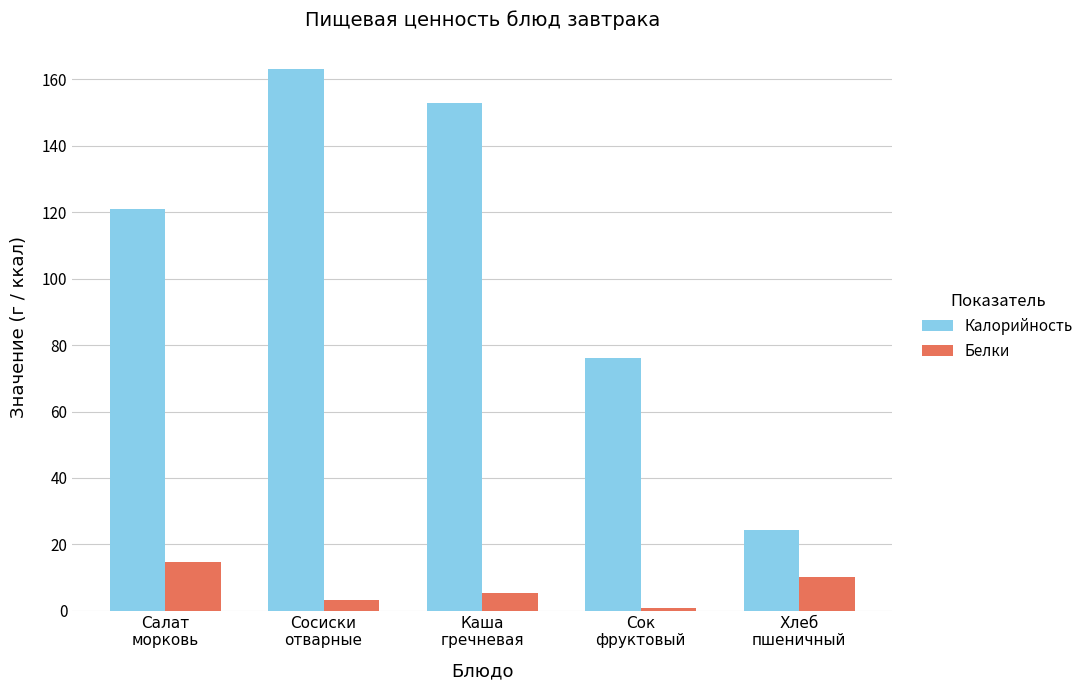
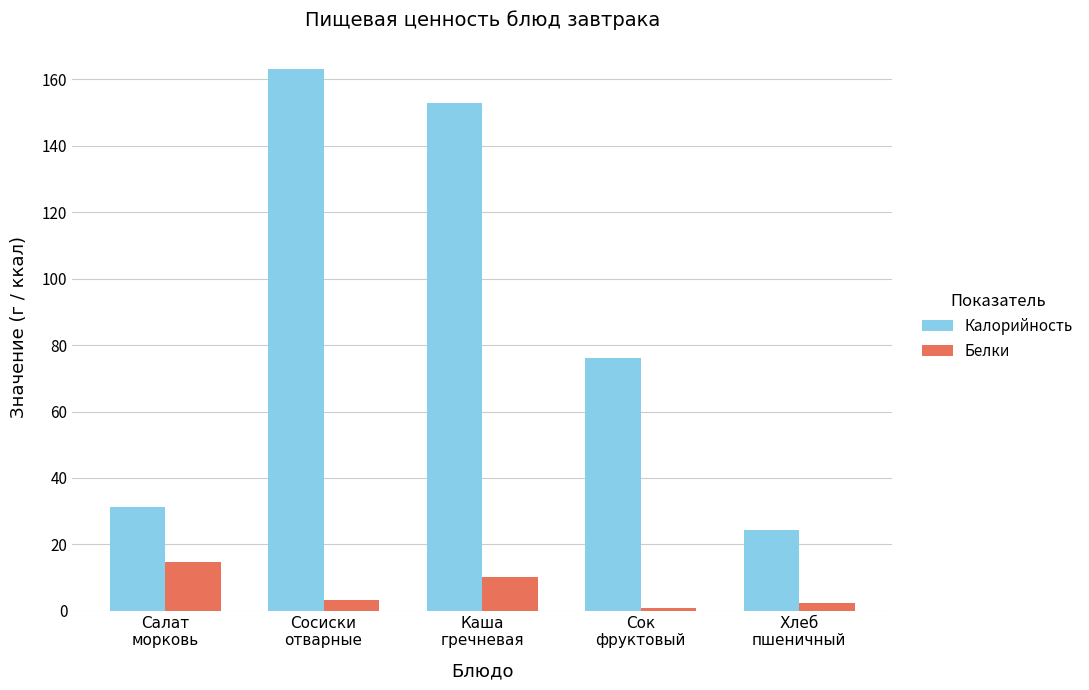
Калорийность, Салат морковь: 121 -> 31
Белки, Каша гречневая: 5 -> 10
Белки, Хлеб пшеничный: 10 -> 2
